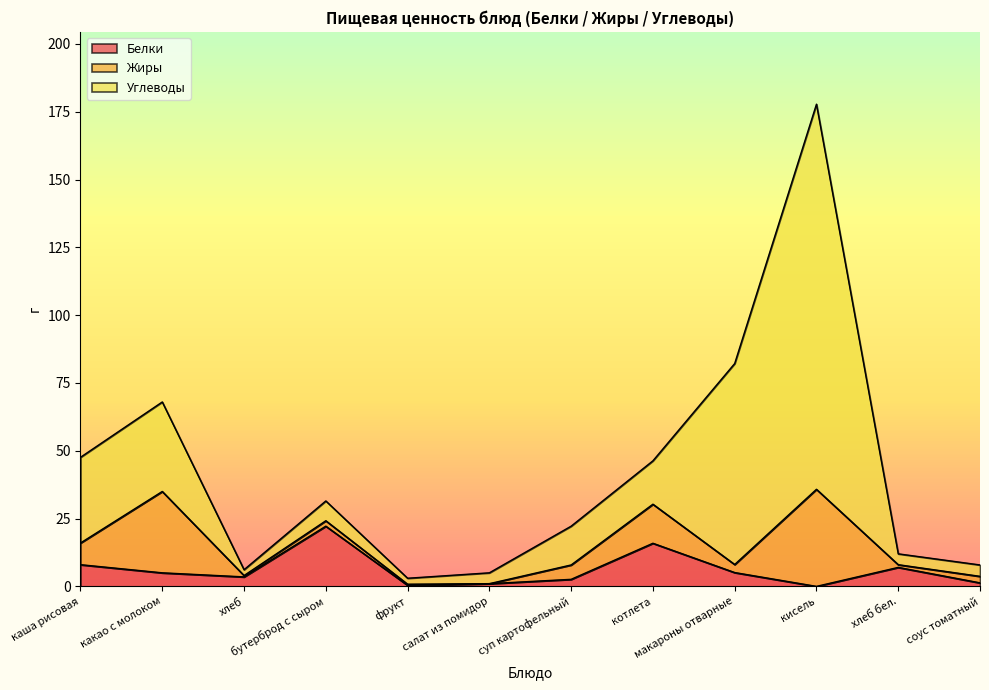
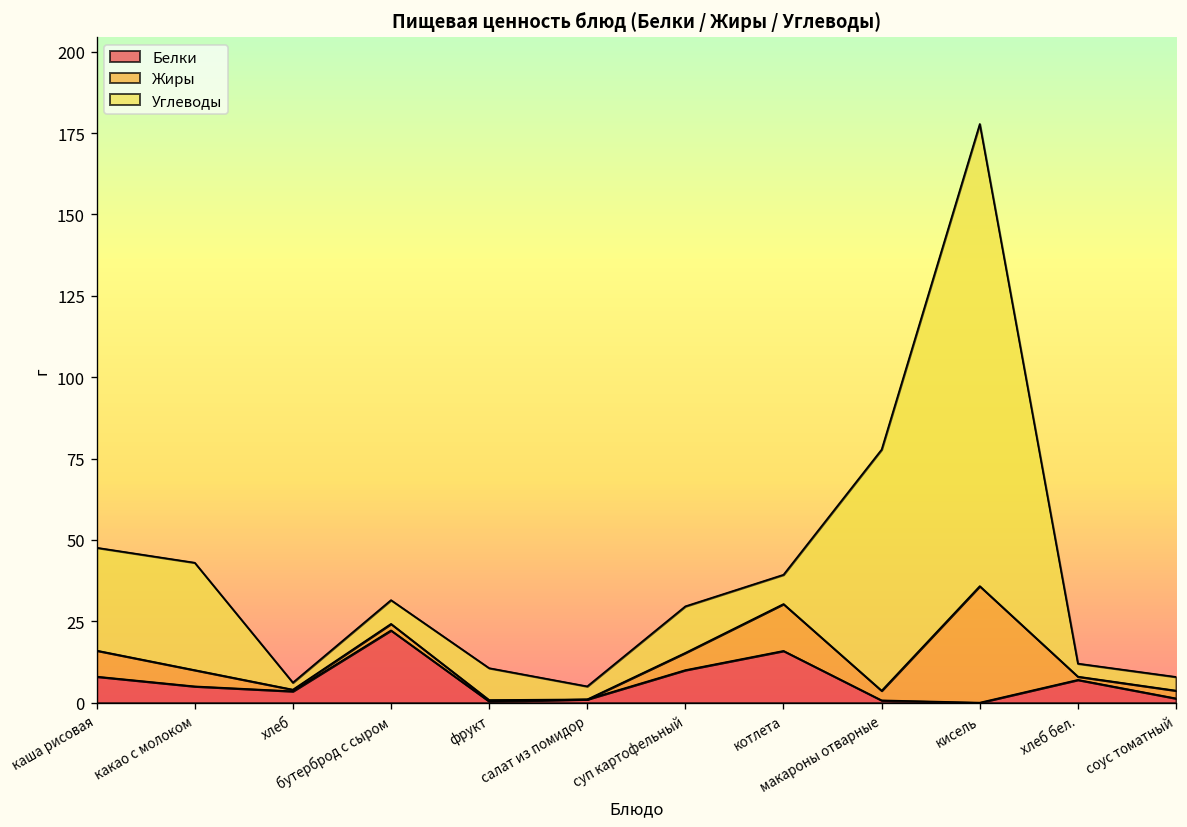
Жиры, какао с молоком: 30 -> 5
Углеводы, фрукт: 2 -> 10
Белки, суп картофельный: 3 -> 10
Углеводы, котлета: 16 -> 9
Белки, макароны отварные: 5 -> 1
